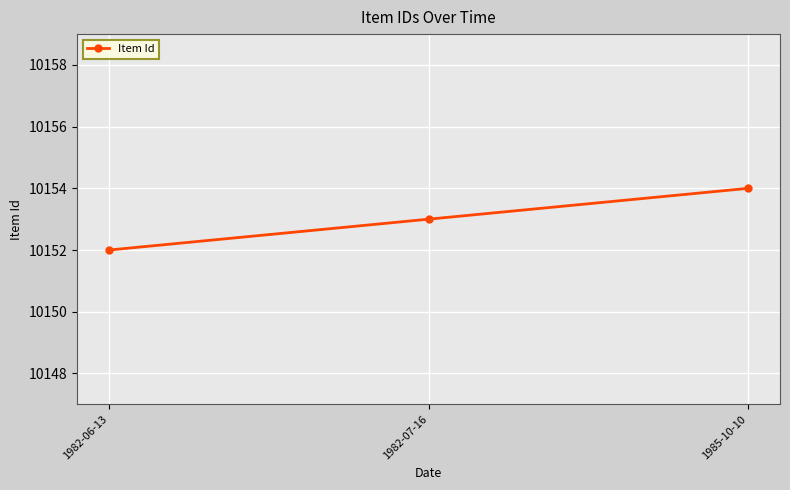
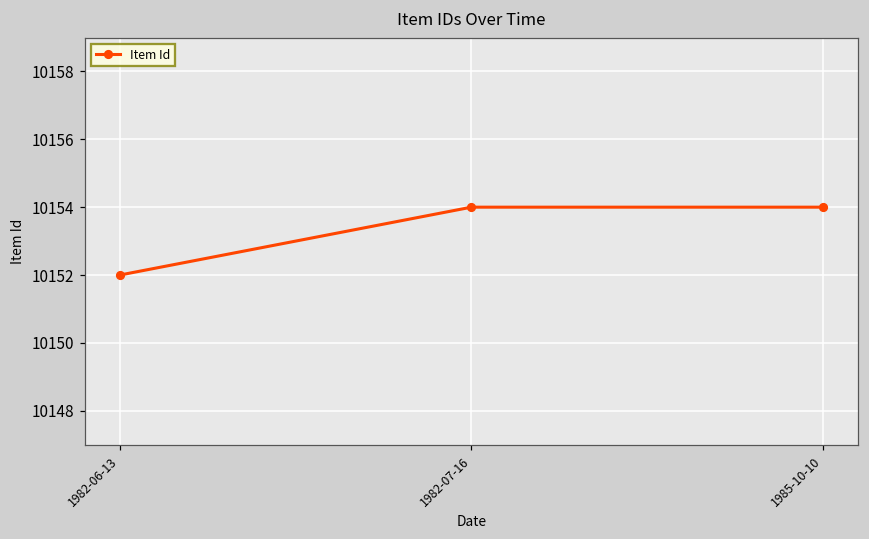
1982-07-16: 10153 -> 10154
